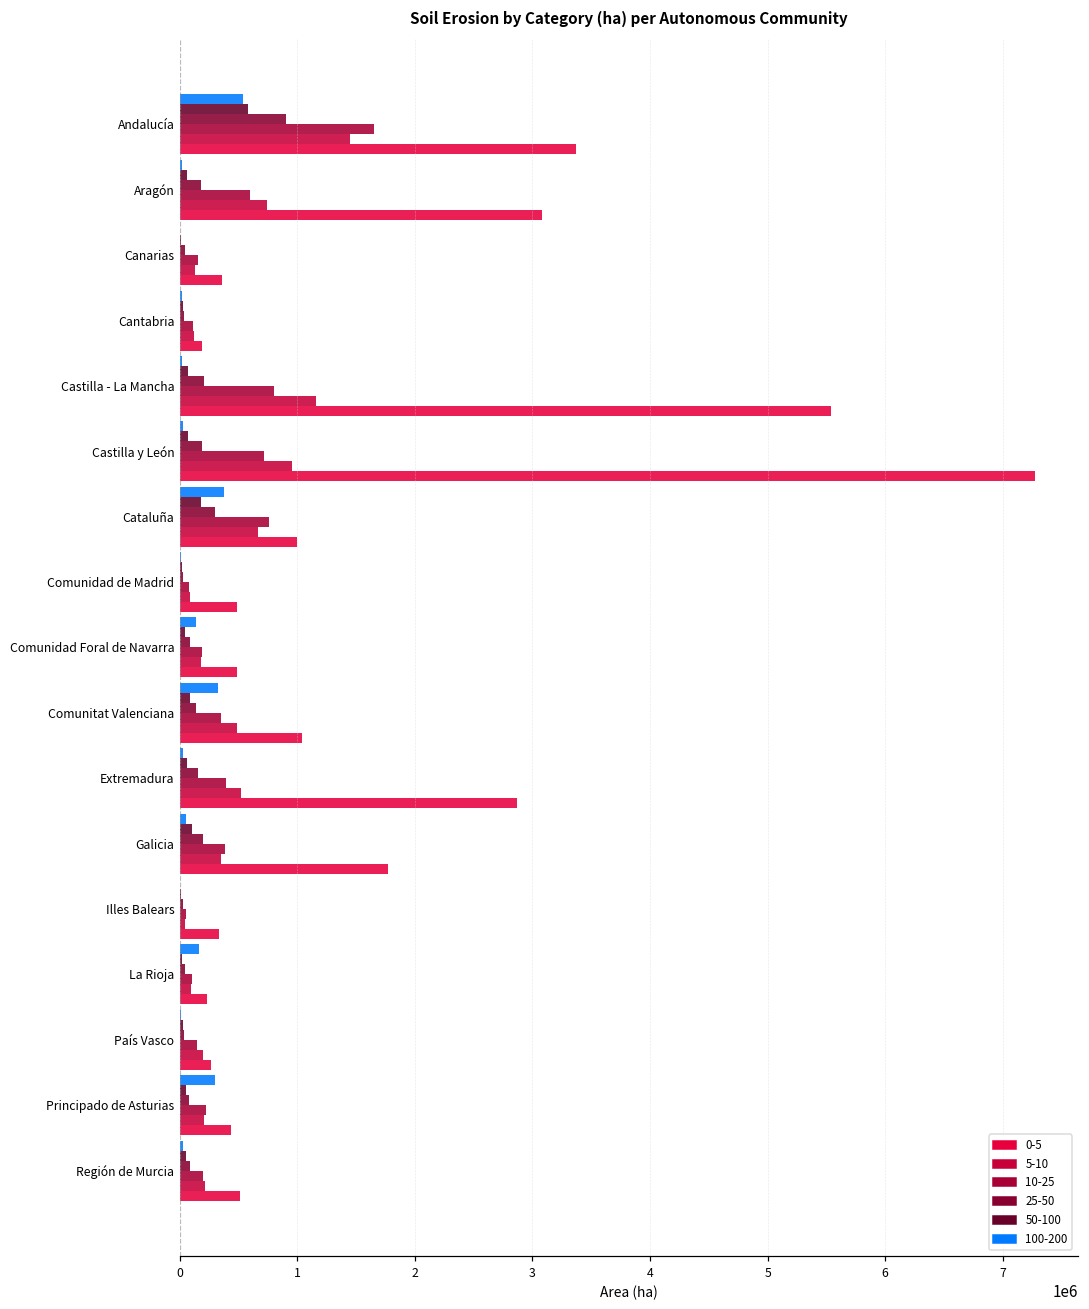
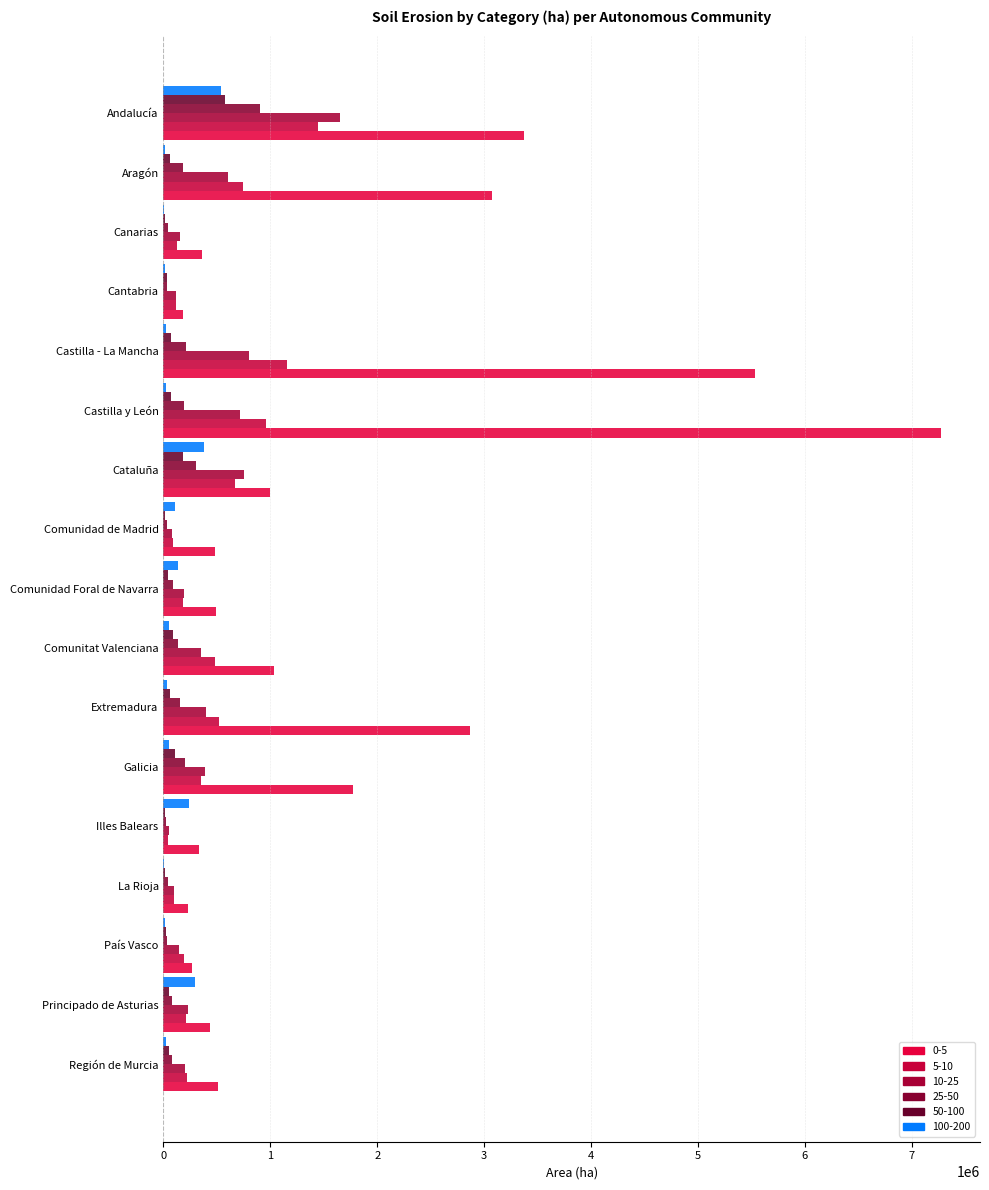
100-200, Comunidad de Madrid: 10000 -> 110000
100-200, Comunitat Valenciana: 320000 -> 50000
100-200, Illes Balears: 0 -> 240000
100-200, La Rioja: 170000 -> 0
